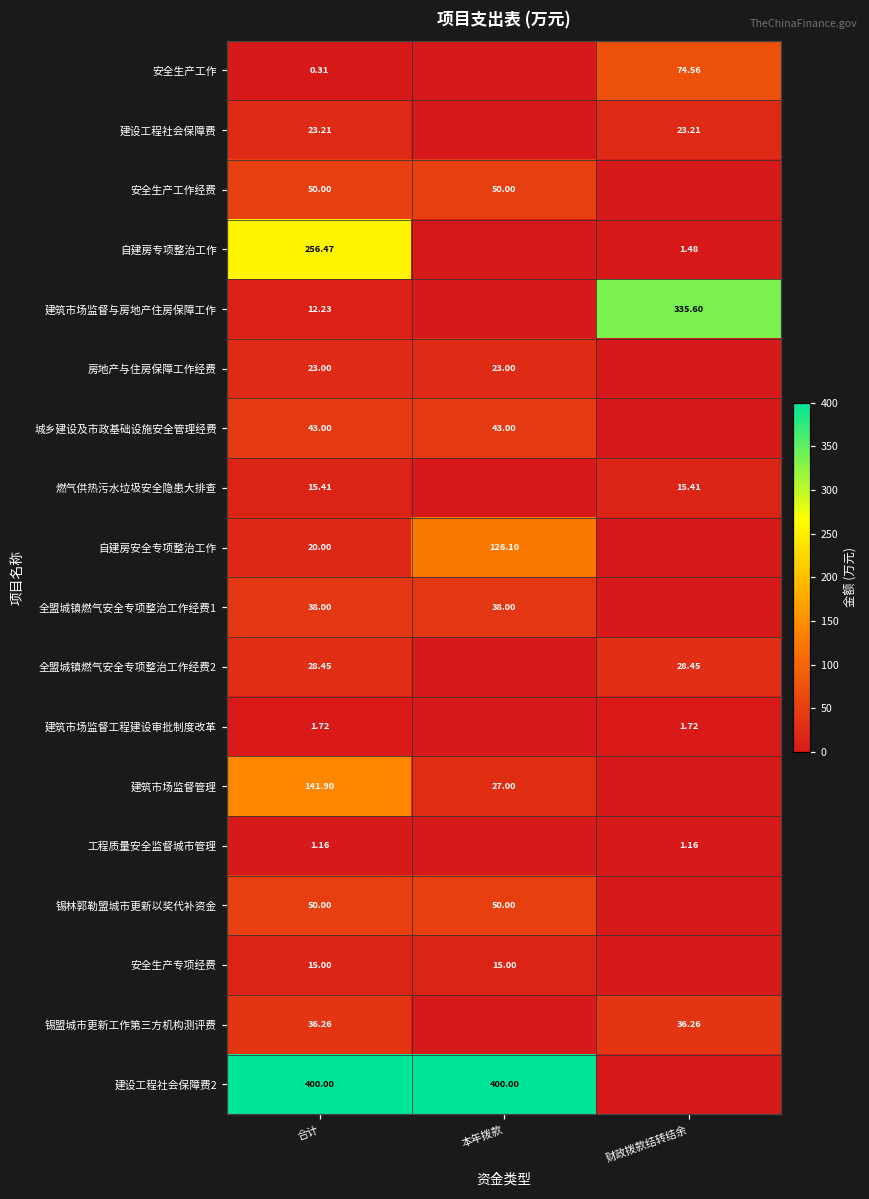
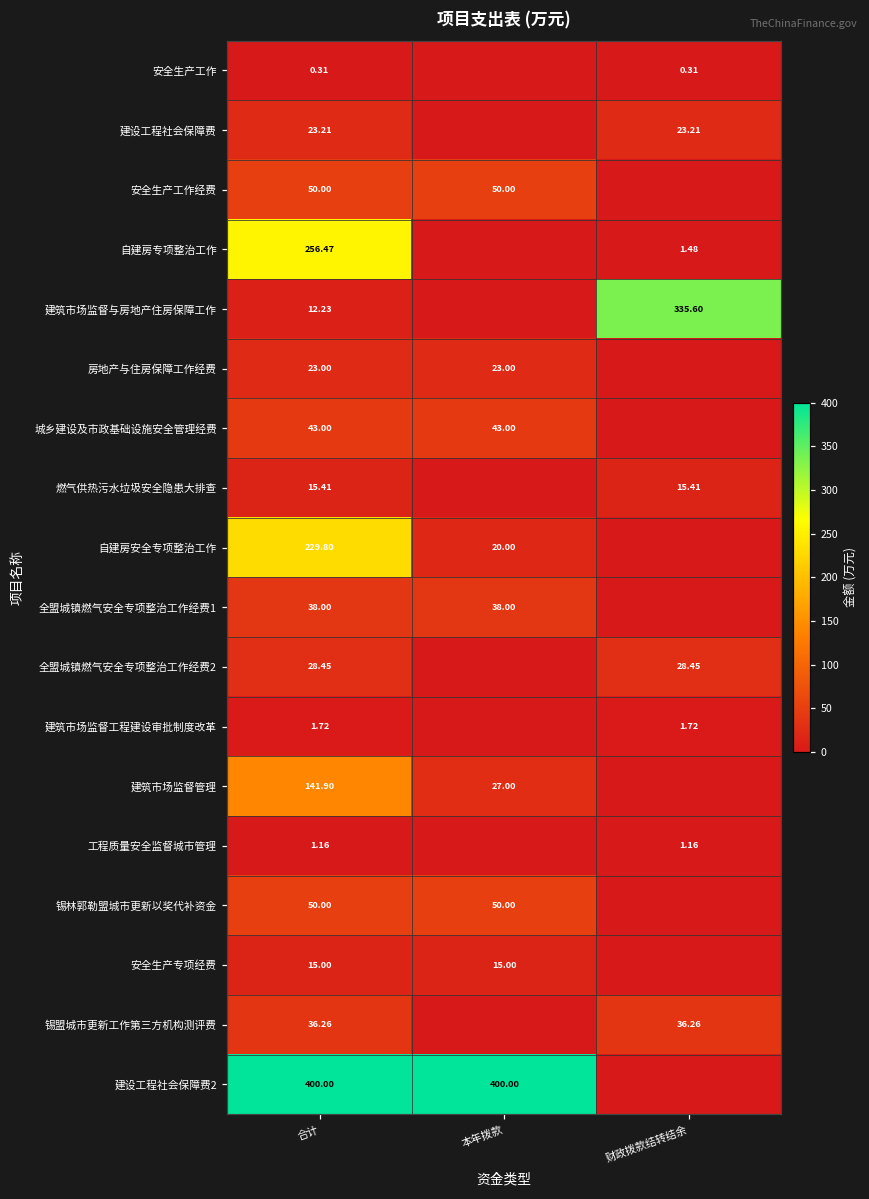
安全生产工作, 财政拨款结转结余: 74.56 -> 0.31
自建房安全专项整治工作, 合计: 20.00 -> 229.80
自建房安全专项整治工作, 本年拨款: 126.10 -> 20.00
